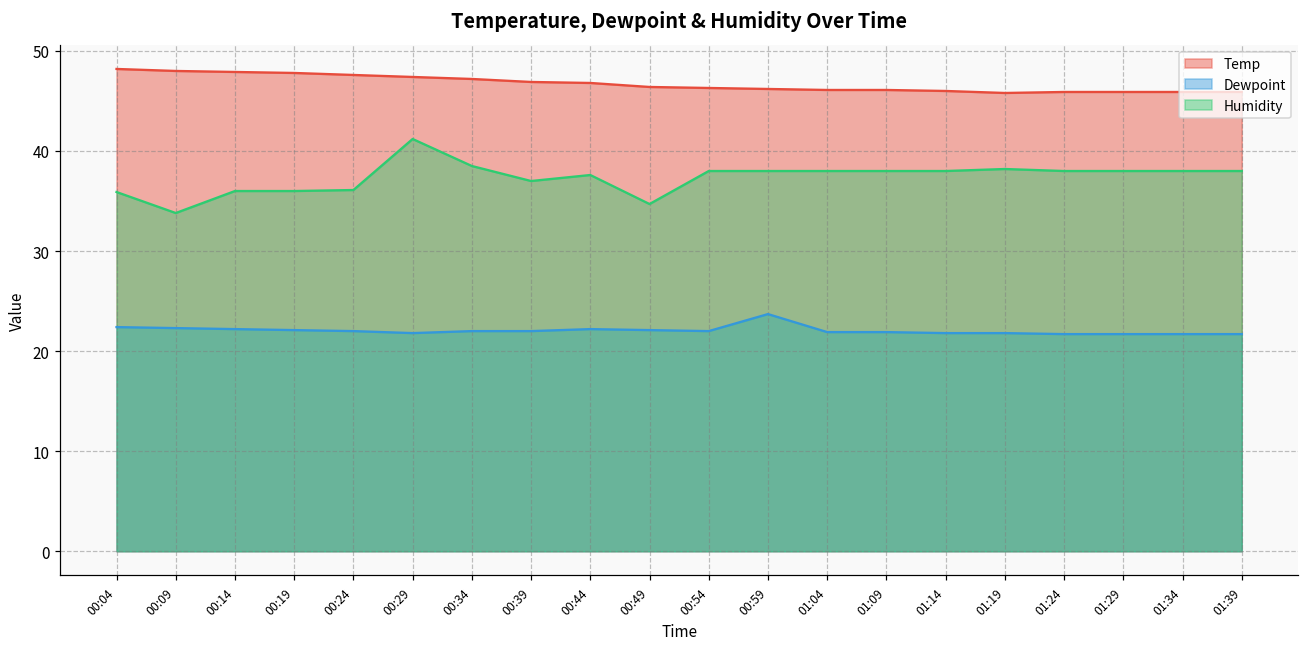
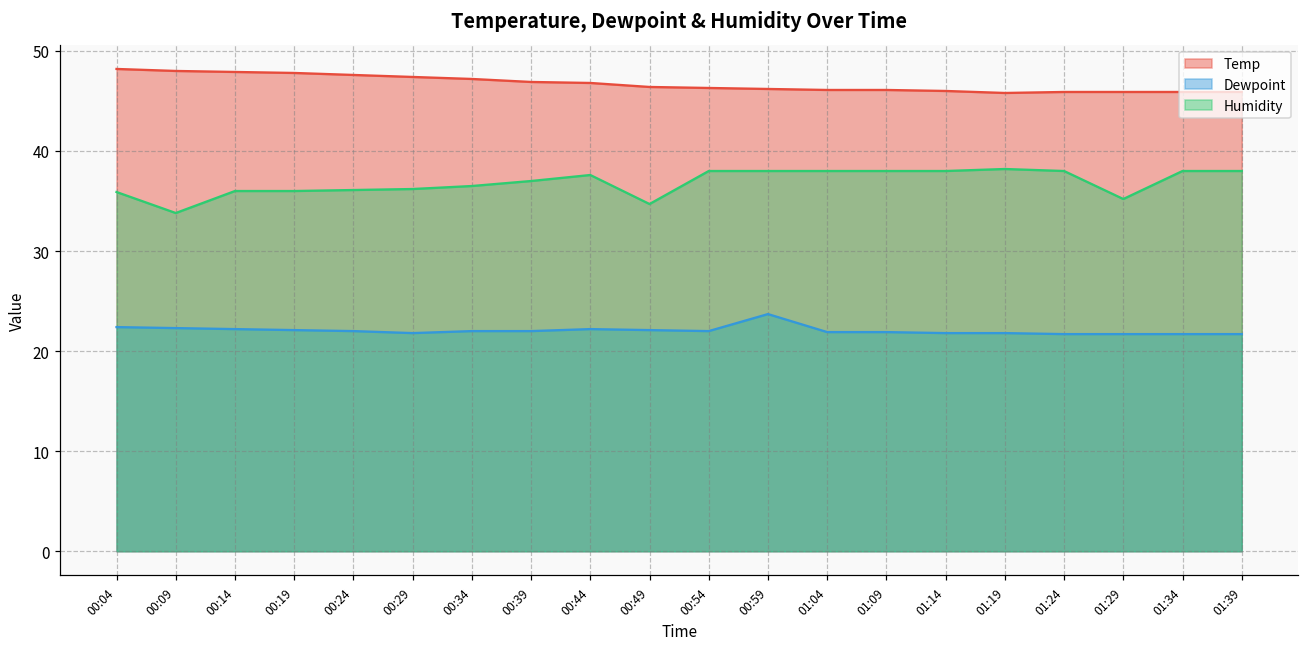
Humidity, 00:29: 41 -> 36
Humidity, 00:34: 39 -> 37
Humidity, 01:29: 38 -> 35
